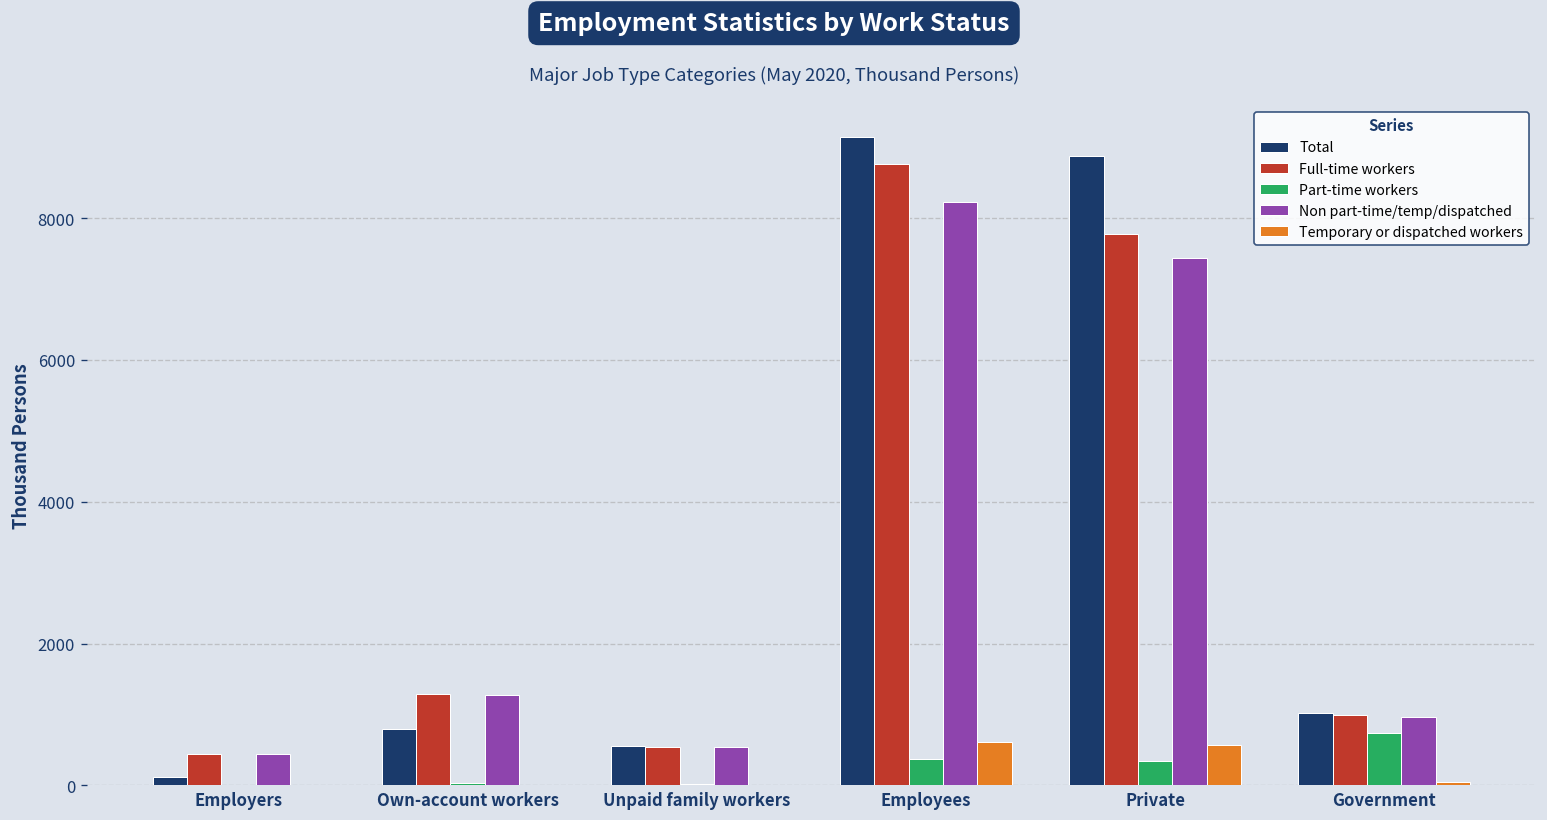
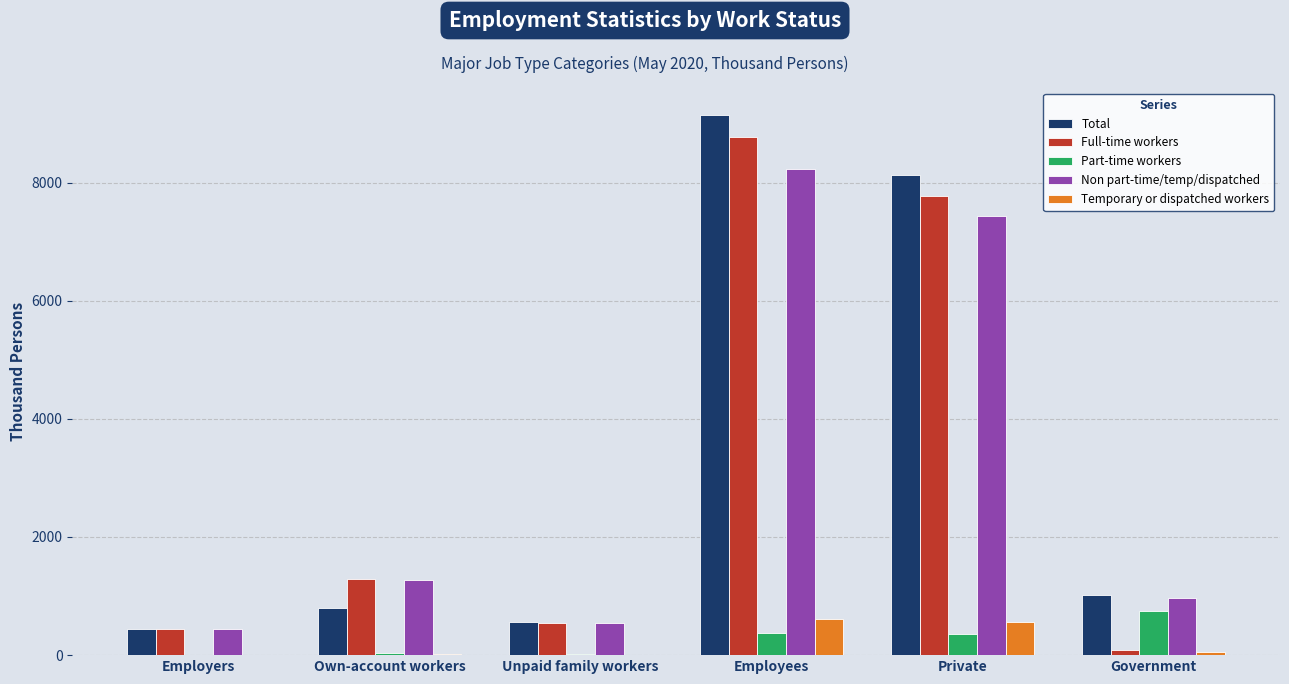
Total, Employers: 100 -> 400
Total, Private: 8900 -> 8100
Full-time workers, Government: 1000 -> 100
